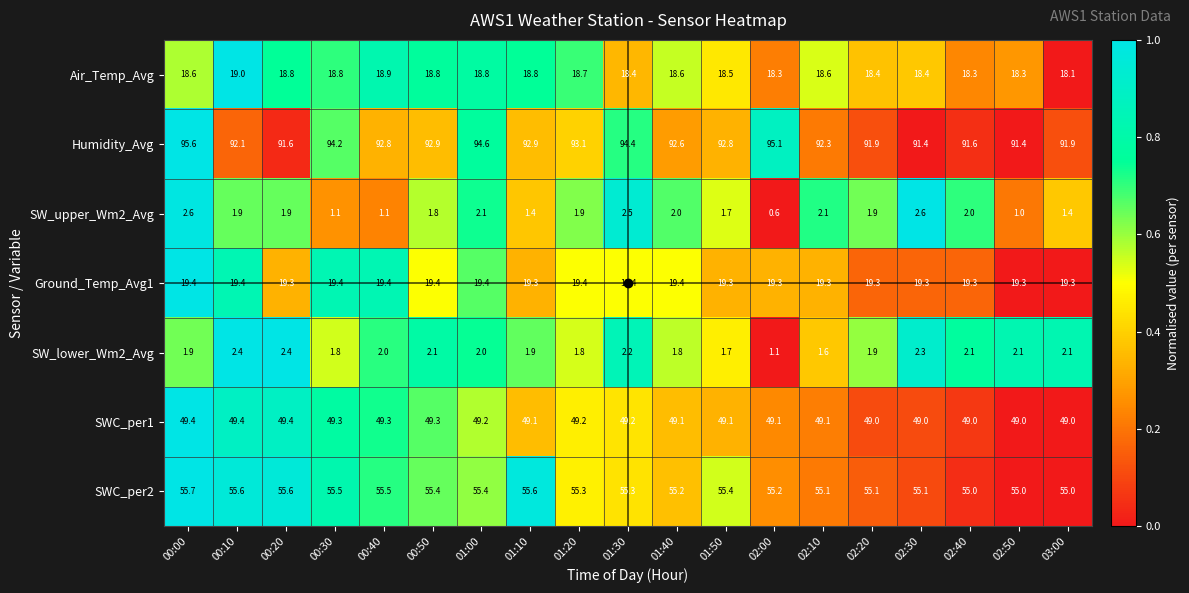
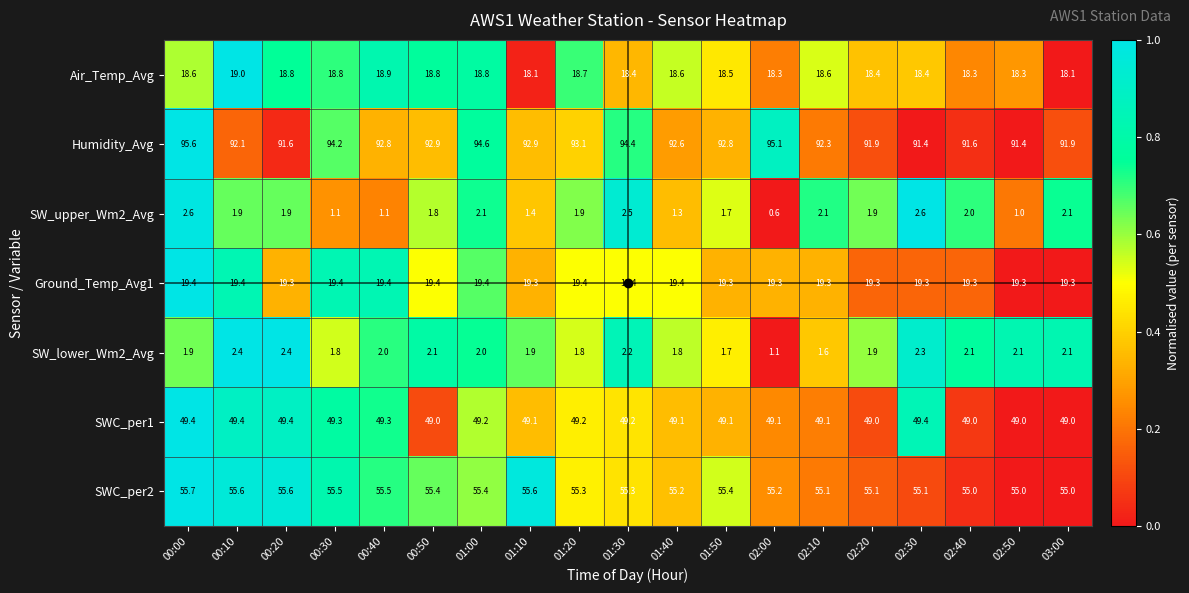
Air_Temp_Avg, 01:10: 18.8 -> 18.1
SW_upper_Wm2_Avg, 01:40: 2.0 -> 1.3
SW_upper_Wm2_Avg, 03:00: 1.4 -> 2.1
SWC_per1, 00:50: 49.3 -> 49.0
SWC_per1, 02:30: 49.0 -> 49.4
